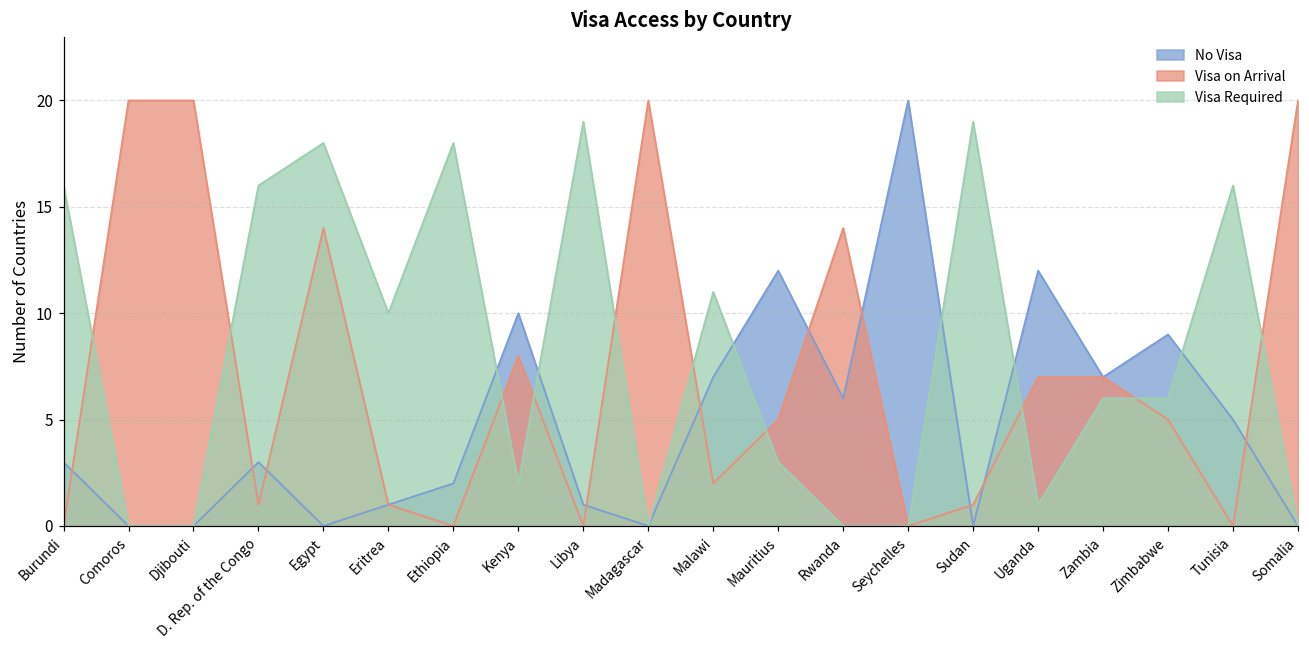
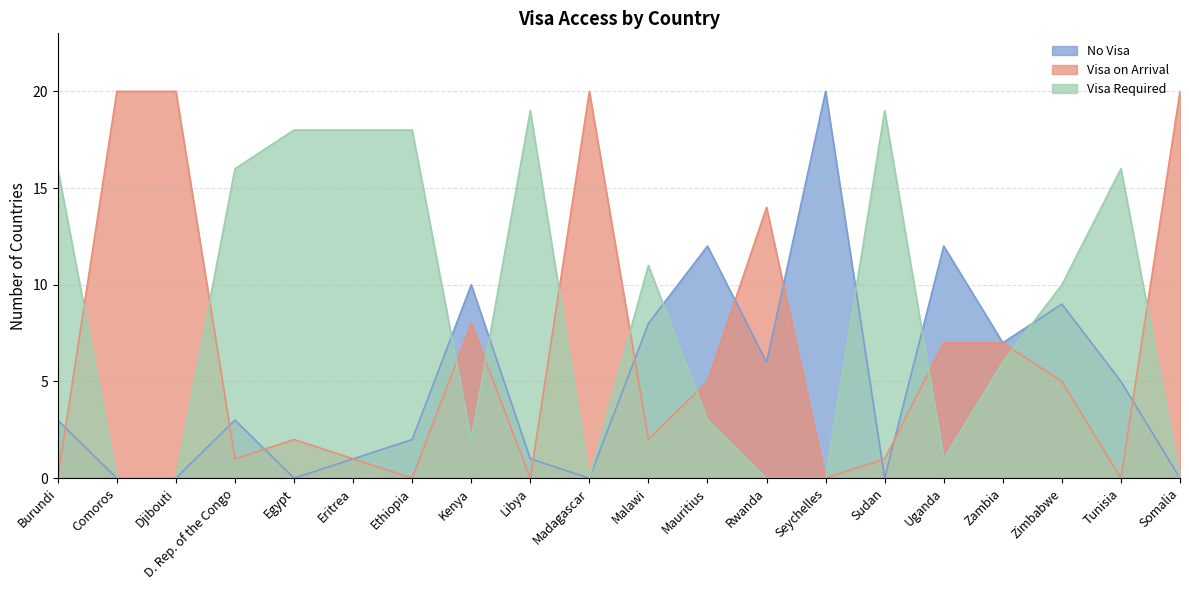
Visa on Arrival, Egypt: 14 -> 2
Visa Required, Eritrea: 10 -> 18
No Visa, Malawi: 7 -> 8
Visa Required, Zimbabwe: 6 -> 10
